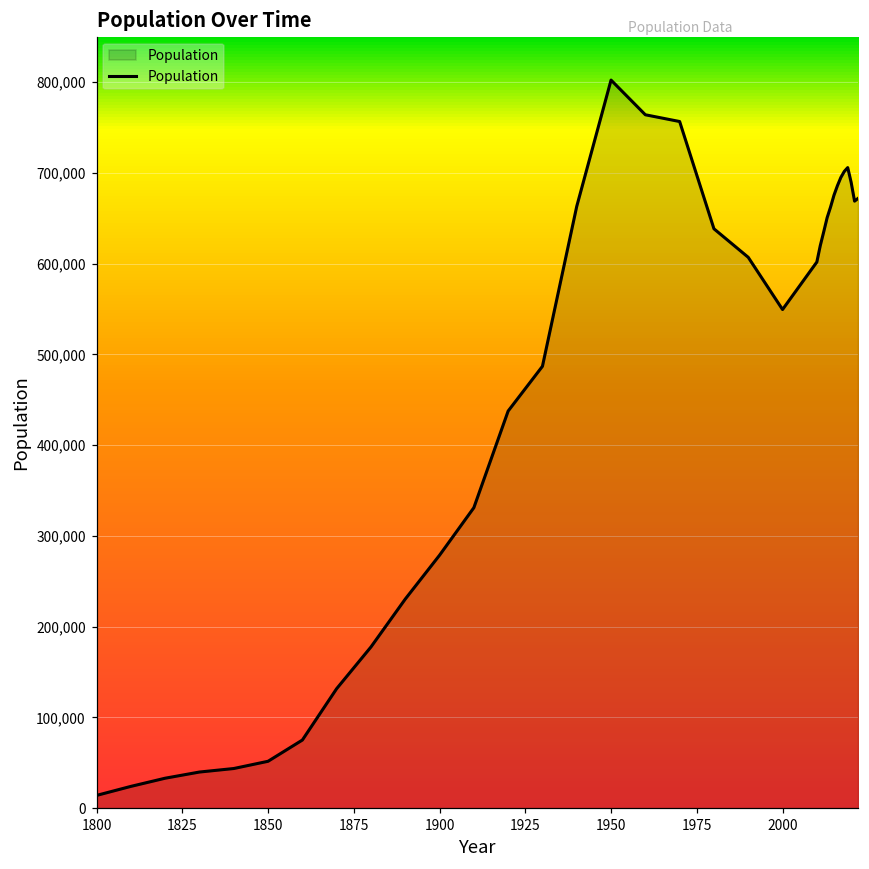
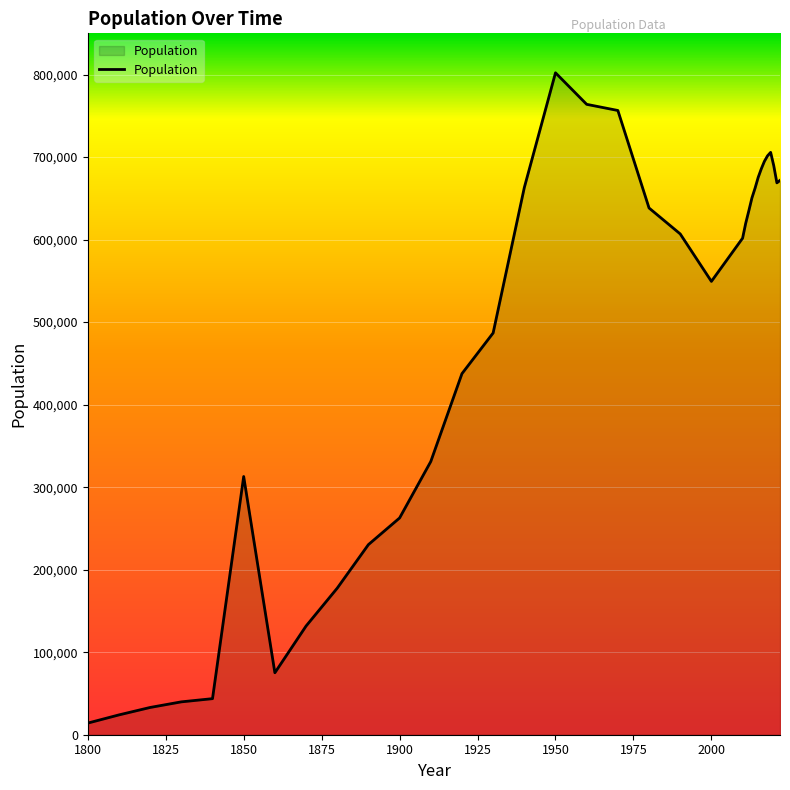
1850: 50,000 -> 310,000
1900: 280,000 -> 260,000
